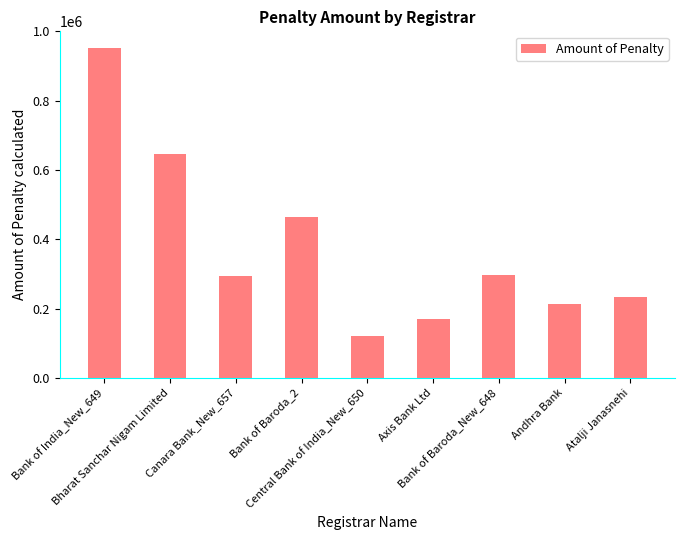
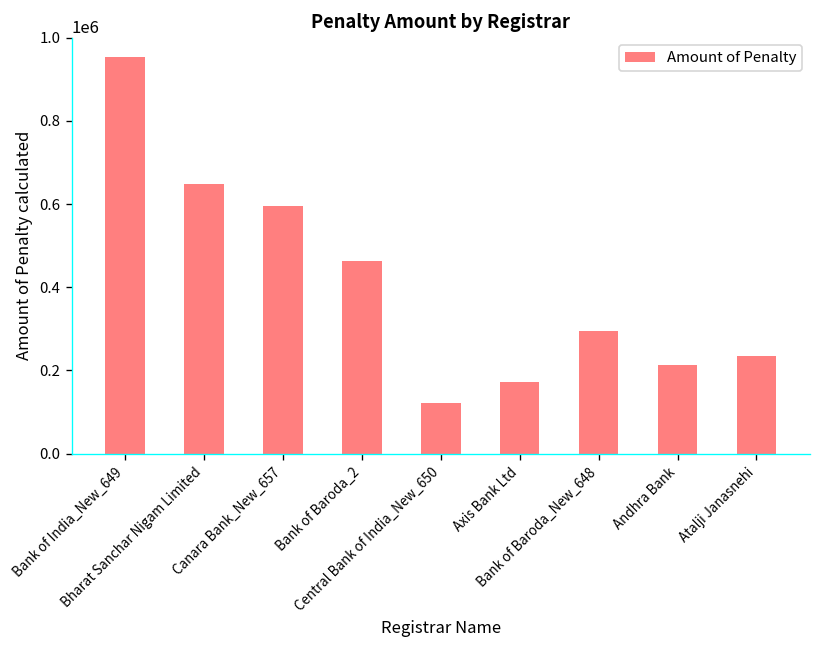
Canara Bank_New_657: 290000 -> 600000
